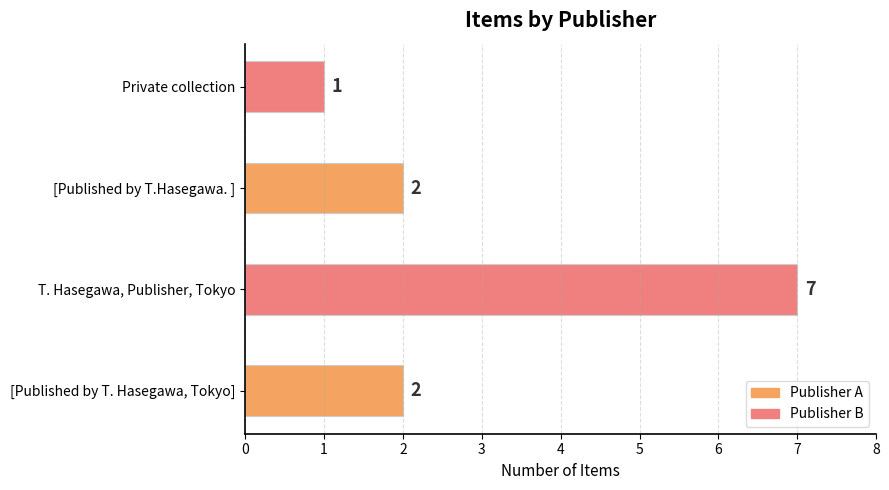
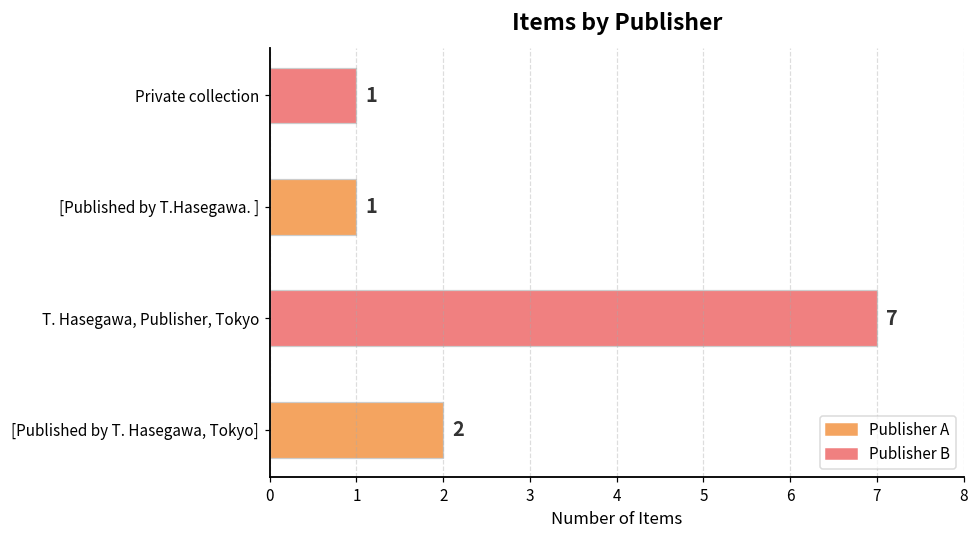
[Published by T.Hasegawa. ]: 2 -> 1
